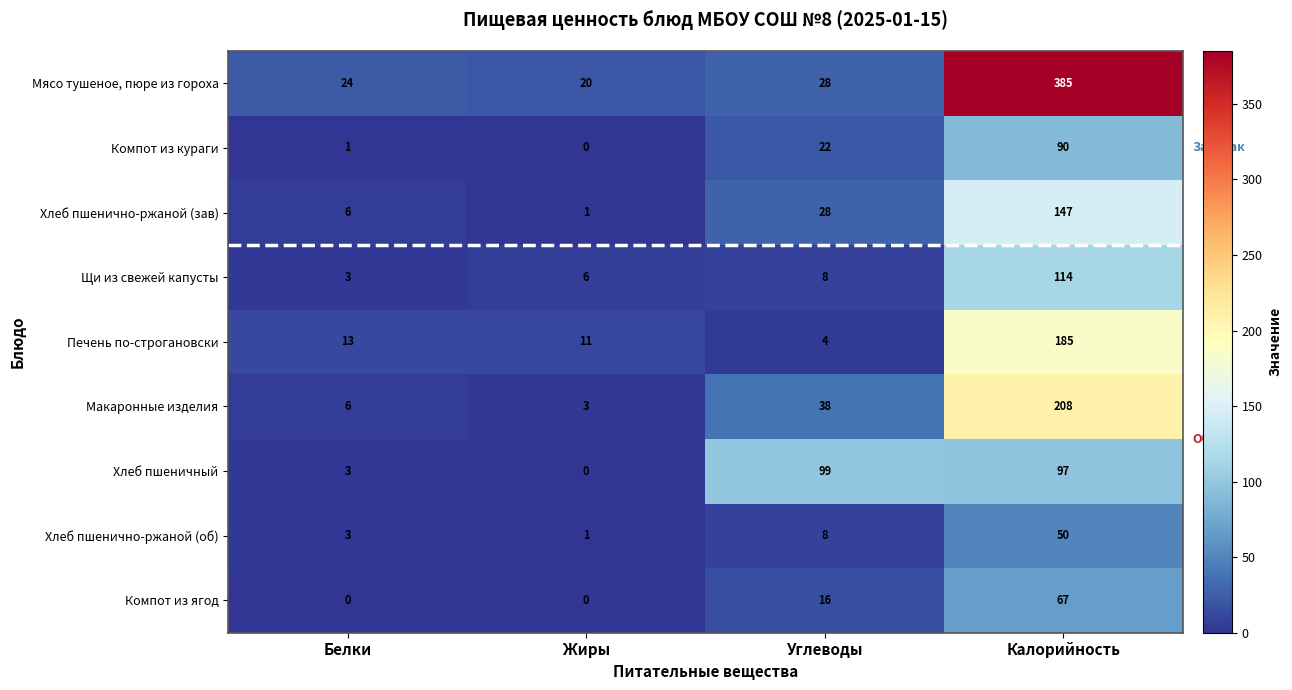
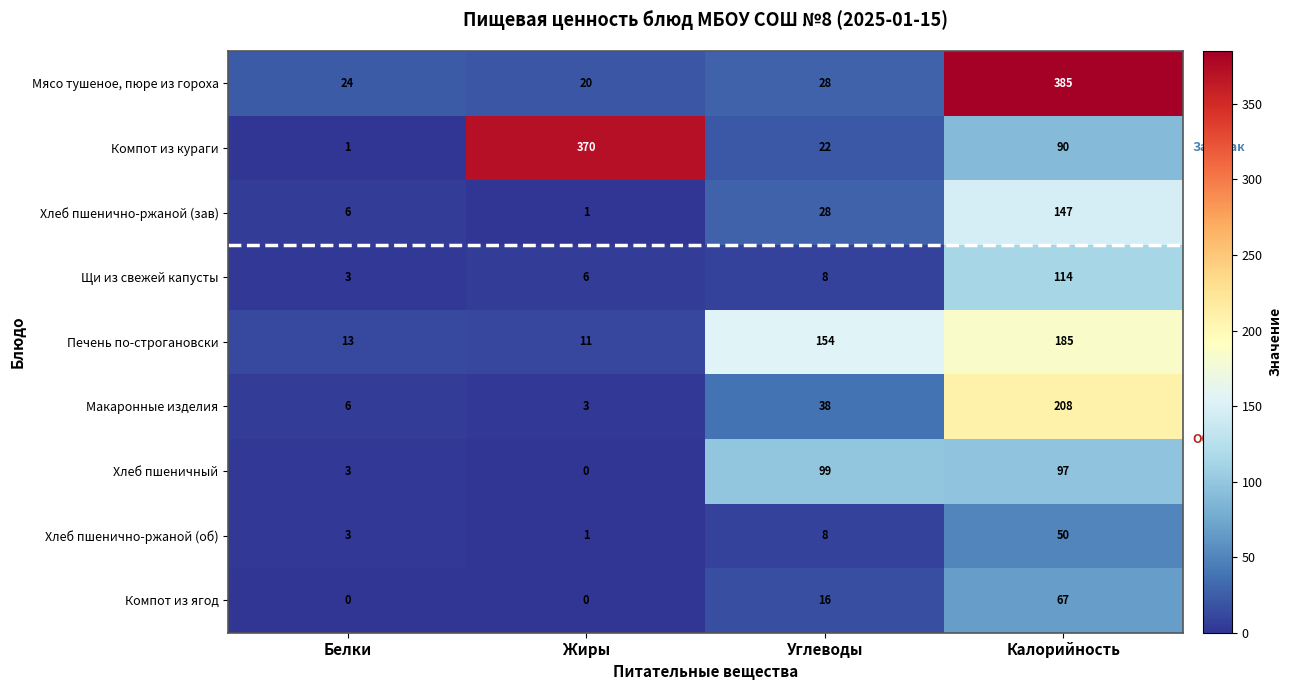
Компот из кураги, Жиры: 0 -> 370
Печень по-строгановски, Углеводы: 4 -> 154
